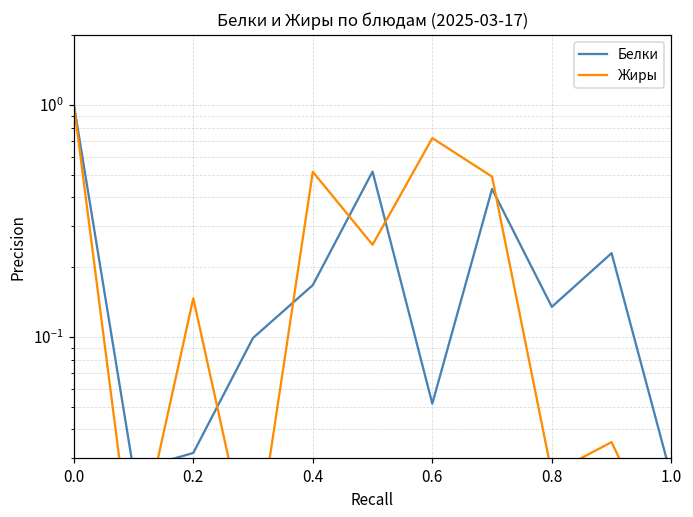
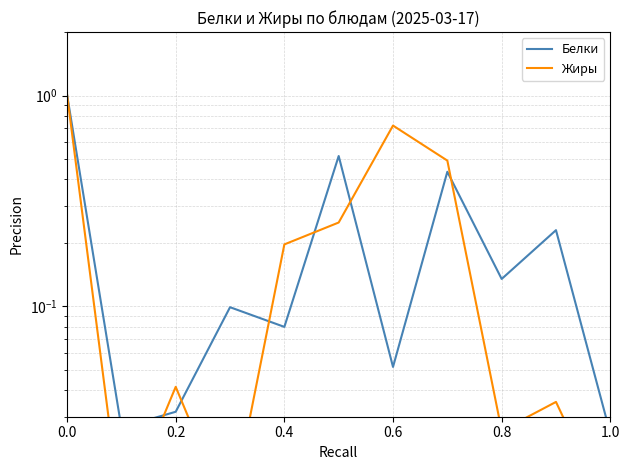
Жиры, 0.2: 0.15 -> 0.042
Белки, 0.4: 0.17 -> 0.080
Жиры, 0.4: 0.52 -> 0.20
